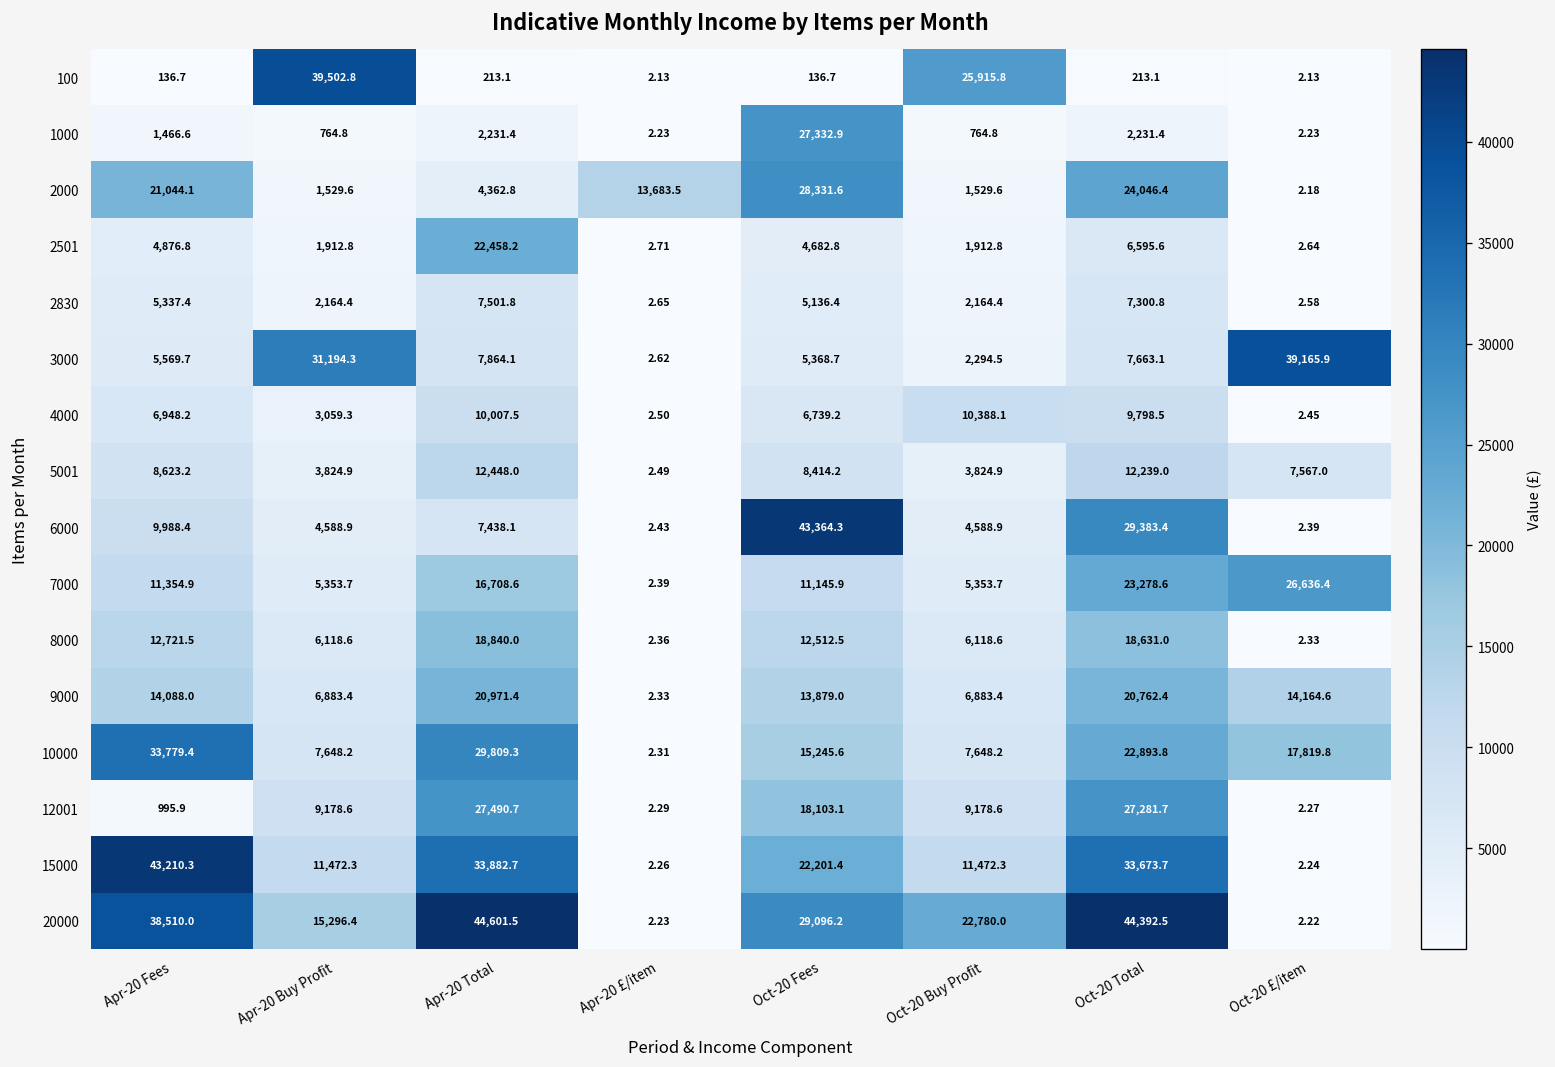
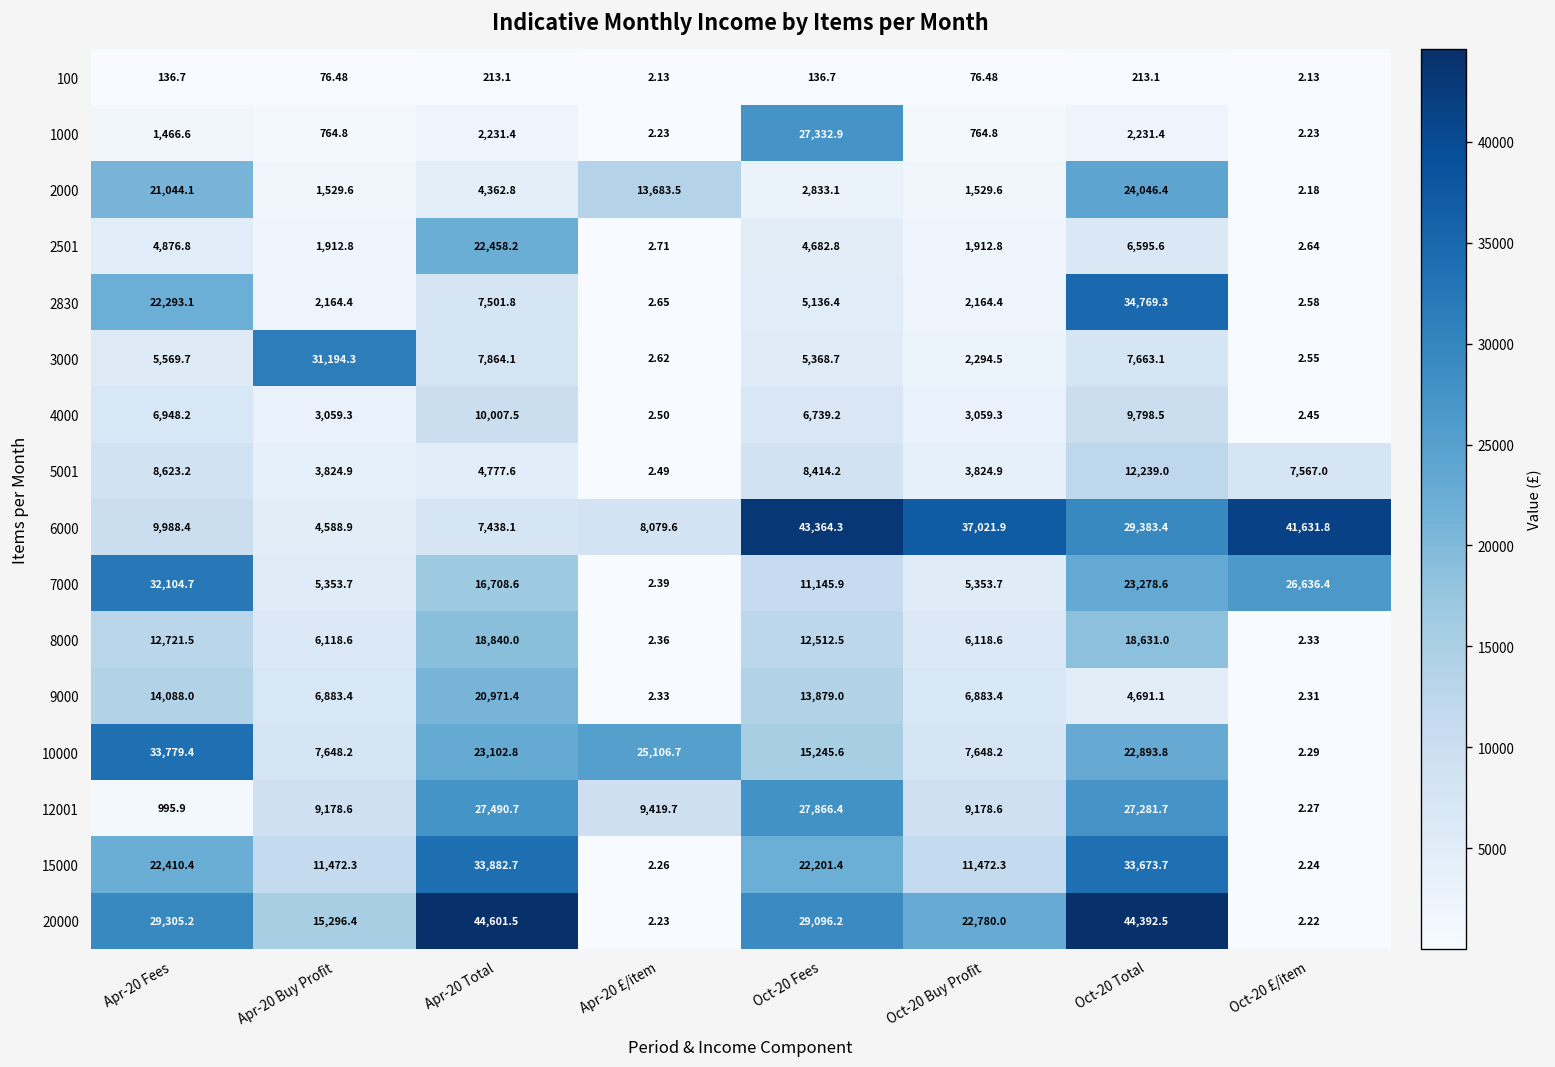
100, Apr-20 Buy Profit: 39,502.8 -> 76.48
100, Oct-20 Buy Profit: 25,915.8 -> 76.48
2000, Oct-20 Fees: 28,331.6 -> 2,833.1
2830, Apr-20 Fees: 5,337.4 -> 22,293.1
2830, Oct-20 Total: 7,300.8 -> 34,769.3
3000, Oct-20 £/item: 39,165.9 -> 2.55
4000, Oct-20 Buy Profit: 10,388.1 -> 3,059.3
5001, Apr-20 Total: 12,448.0 -> 4,777.6
6000, Apr-20 £/item: 2.43 -> 8,079.6
6000, Oct-20 Buy Profit: 4,588.9 -> 37,021.9
6000, Oct-20 £/item: 2.39 -> 41,631.8
7000, Apr-20 Fees: 11,354.9 -> 32,104.7
9000, Oct-20 Total: 20,762.4 -> 4,691.1
9000, Oct-20 £/item: 14,164.6 -> 2.31
10000, Apr-20 Total: 29,809.3 -> 23,102.8
10000, Apr-20 £/item: 2.31 -> 25,106.7
10000, Oct-20 £/item: 17,819.8 -> 2.29
12001, Apr-20 £/item: 2.29 -> 9,419.7
12001, Oct-20 Fees: 18,103.1 -> 27,866.4
15000, Apr-20 Fees: 43,210.3 -> 22,410.4
20000, Apr-20 Fees: 38,510.0 -> 29,305.2
